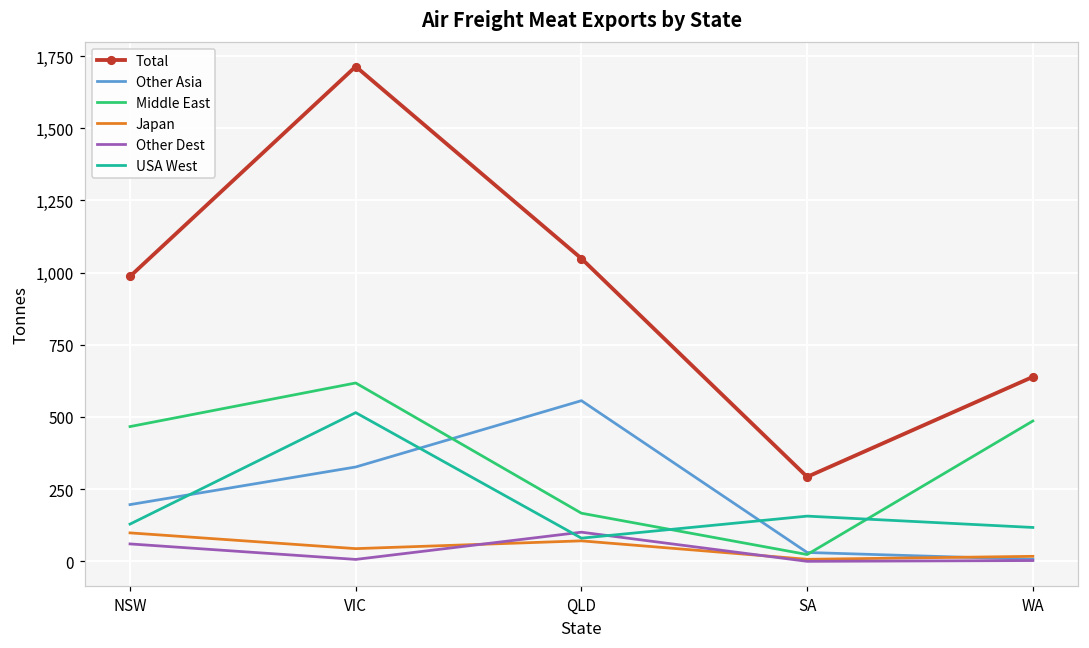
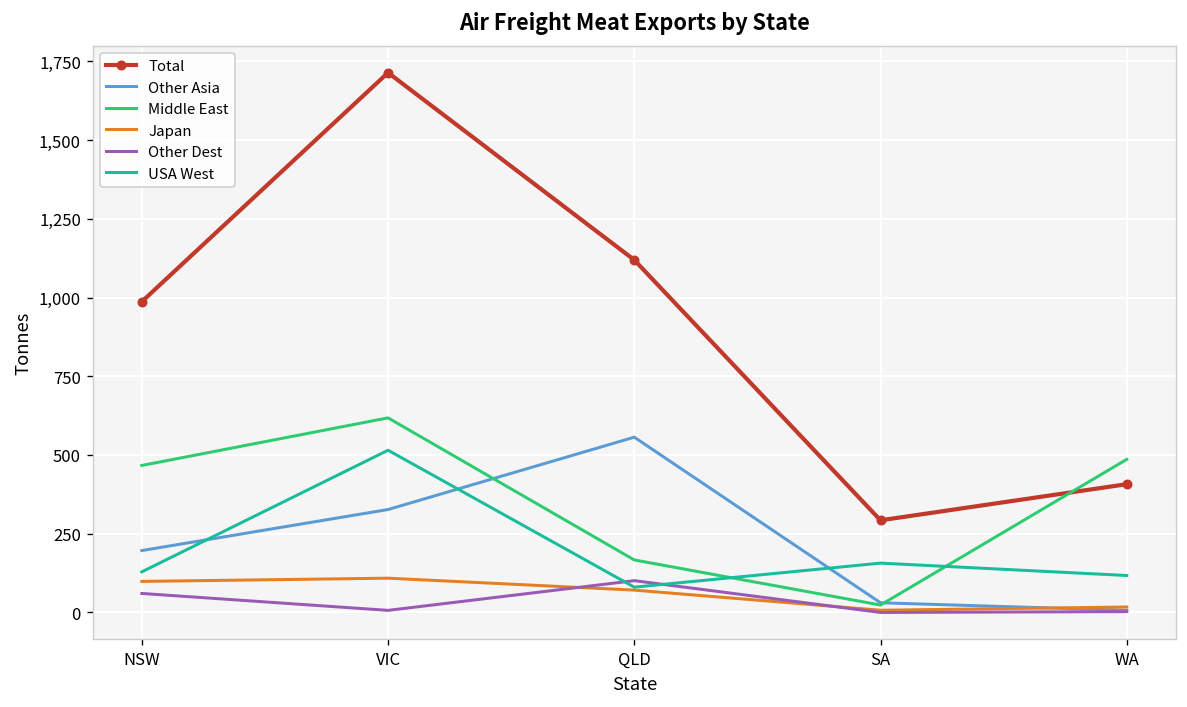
Japan, VIC: 40 -> 110
Total, QLD: 1,050 -> 1,120
Total, WA: 640 -> 410
